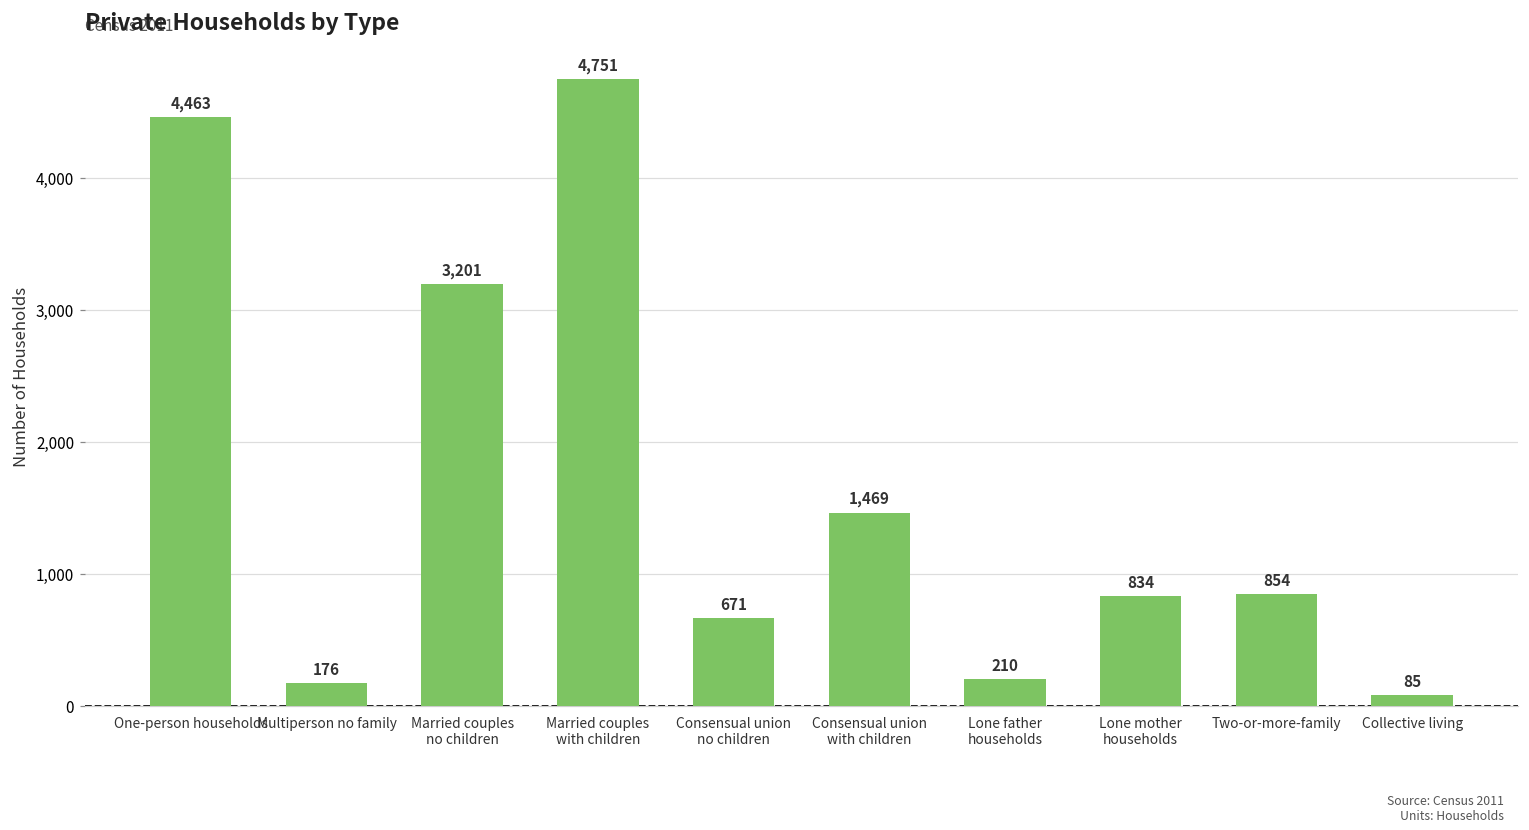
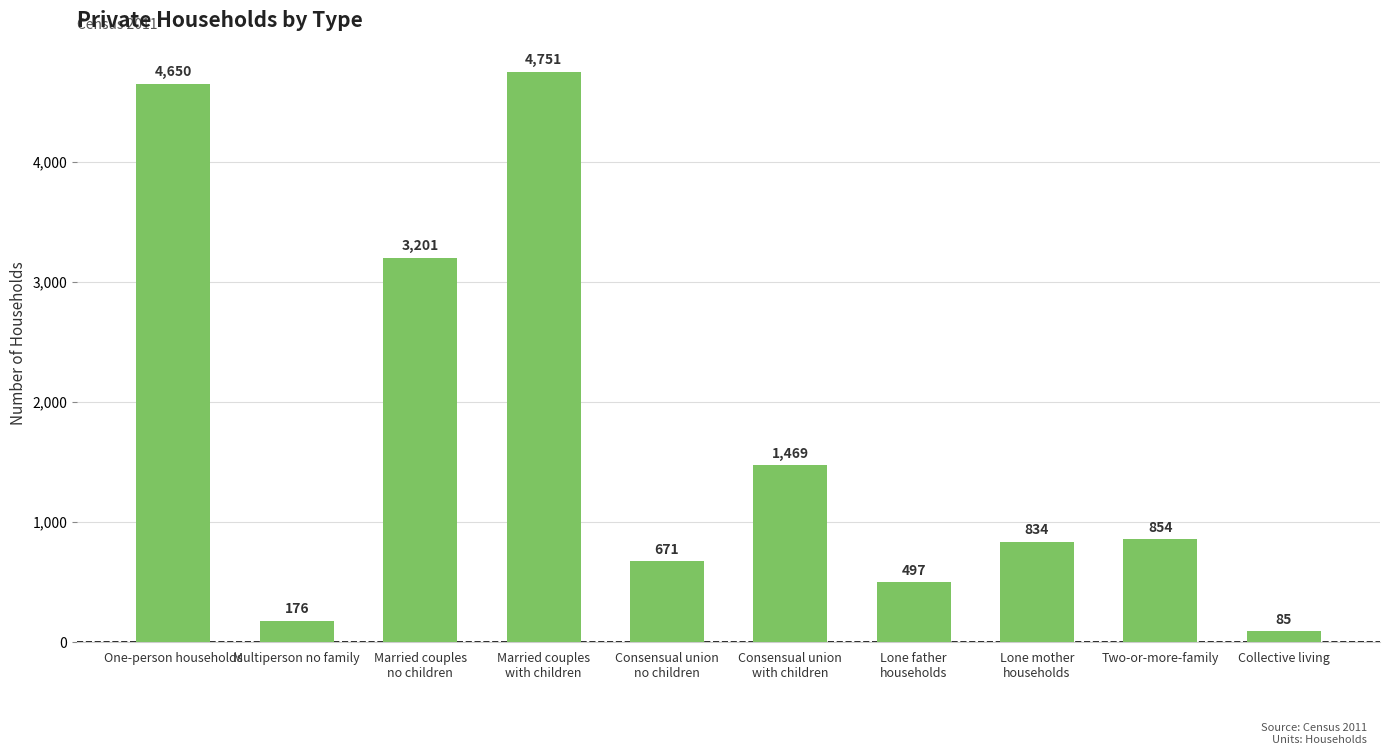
One-person households: 4,463 -> 4,650
Lone father households: 210 -> 497
